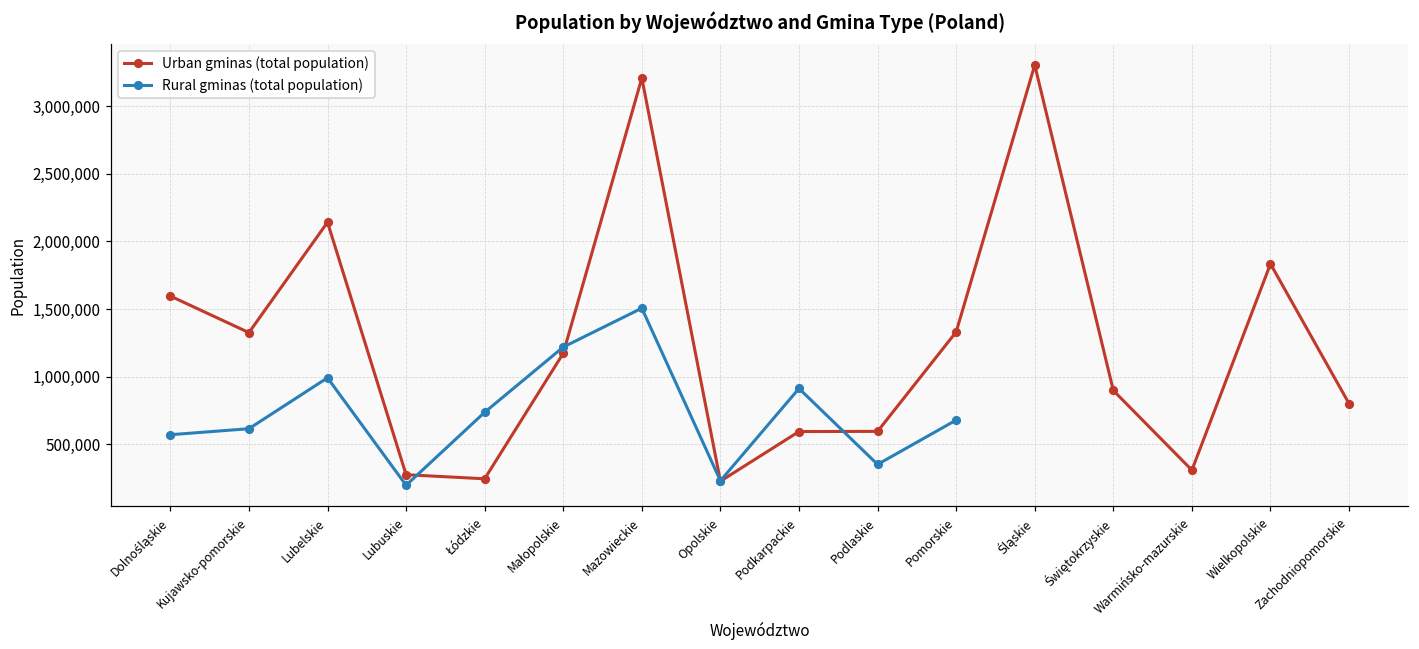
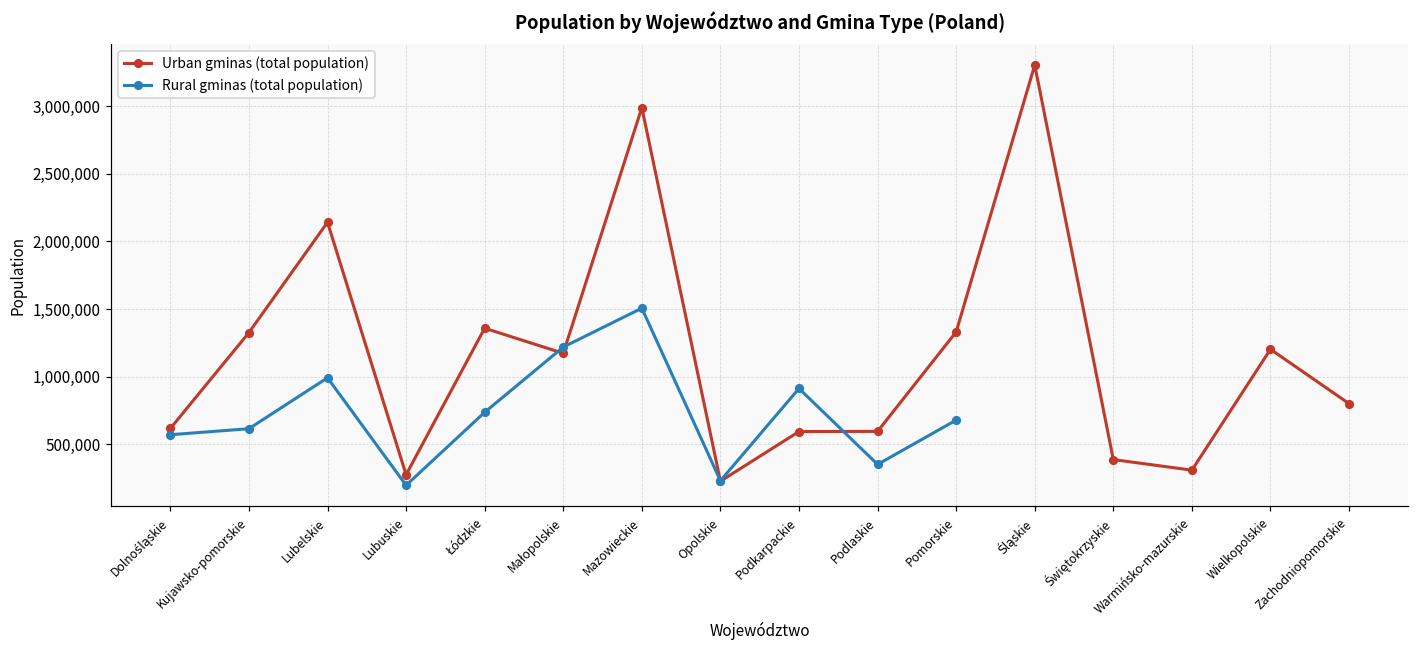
Urban gminas (total population), Dolnośląskie: 1,600,000 -> 620,000
Urban gminas (total population), Łódzkie: 240,000 -> 1,360,000
Urban gminas (total population), Mazowieckie: 3,210,000 -> 2,990,000
Urban gminas (total population), Świętokrzyskie: 900,000 -> 390,000
Urban gminas (total population), Wielkopolskie: 1,830,000 -> 1,200,000
